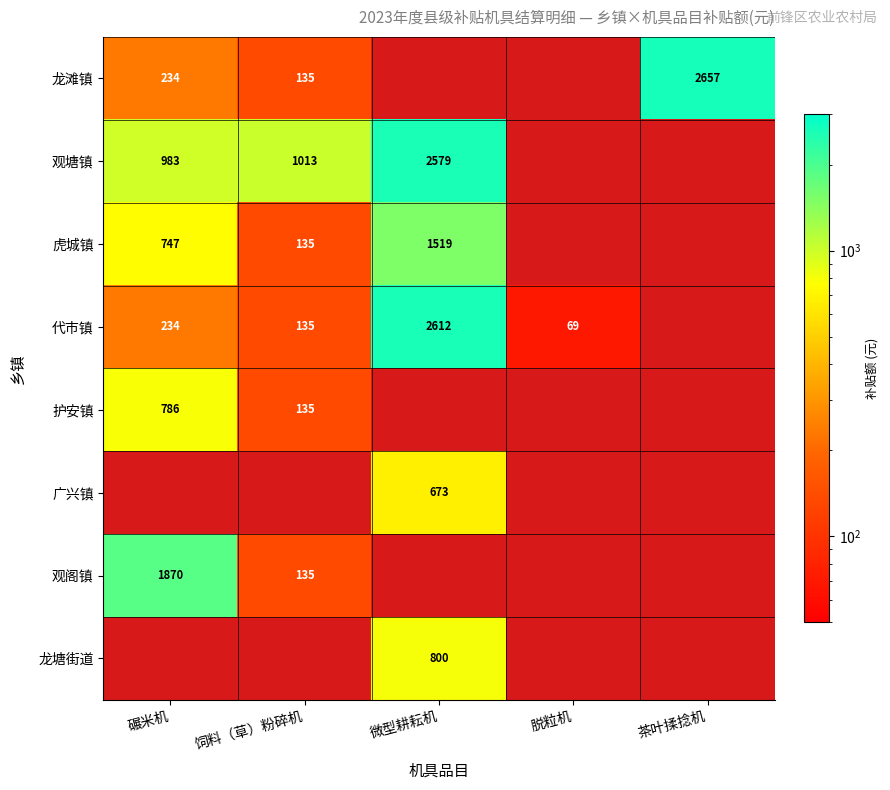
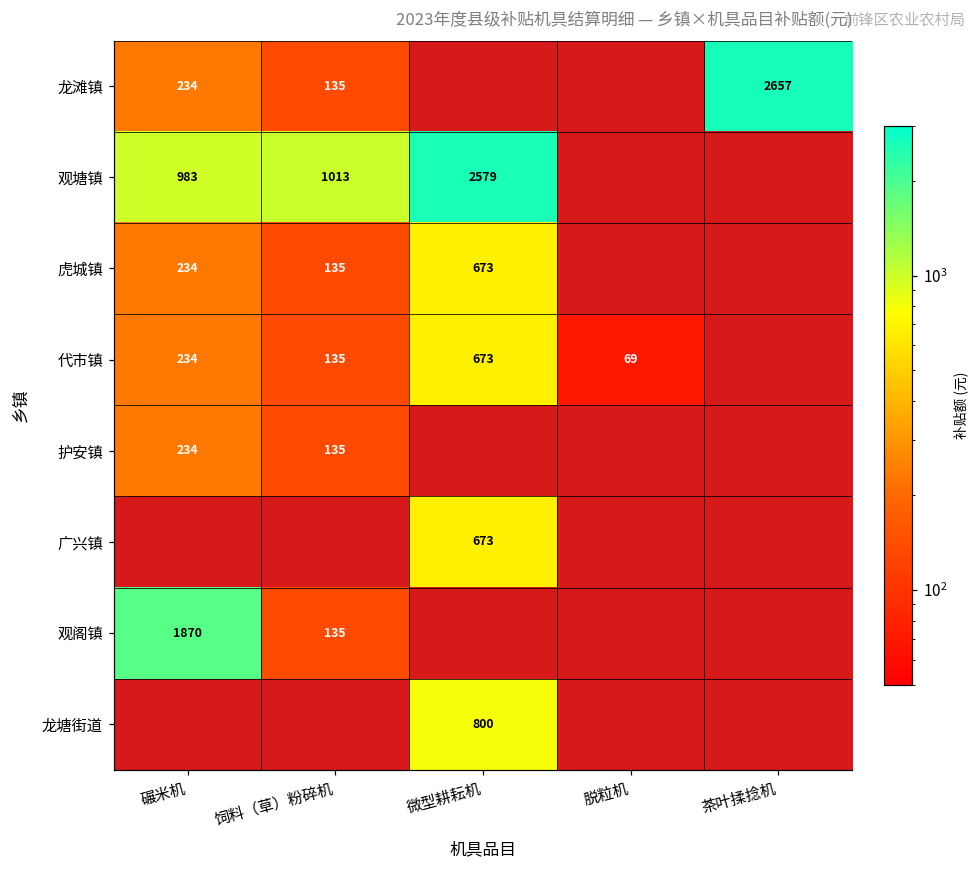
虎城镇, 碾米机: 747 -> 234
虎城镇, 微型耕耘机: 1519 -> 673
代市镇, 微型耕耘机: 2612 -> 673
护安镇, 碾米机: 786 -> 234
